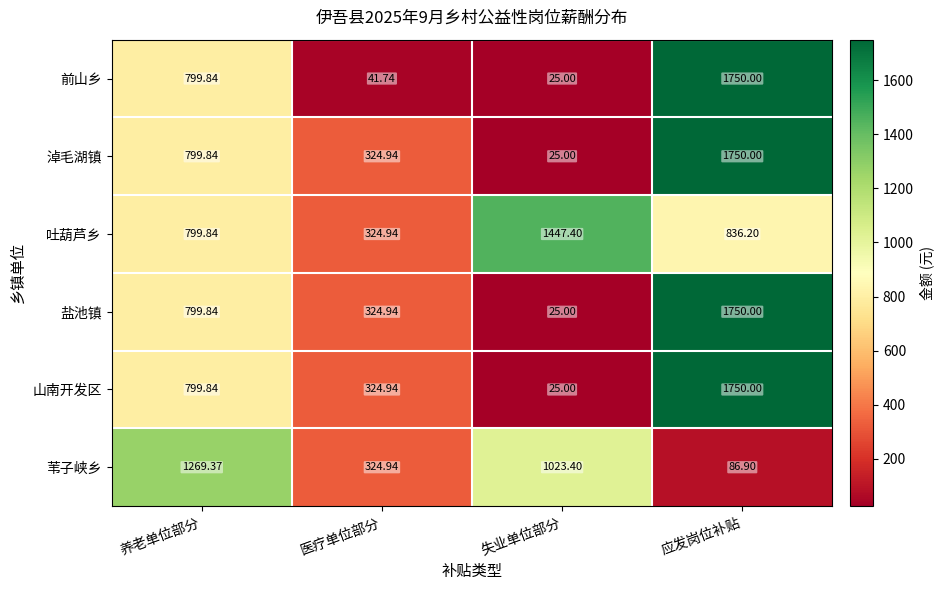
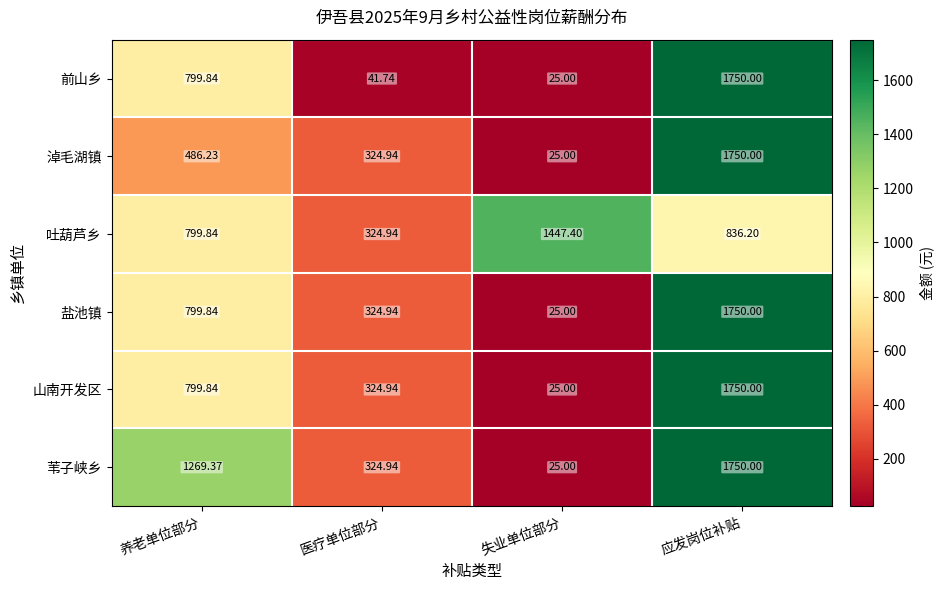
淖毛湖镇, 养老单位部分: 799.84 -> 486.23
苇子峡乡, 失业单位部分: 1023.40 -> 25.00
苇子峡乡, 应发岗位补贴: 86.90 -> 1750.00
